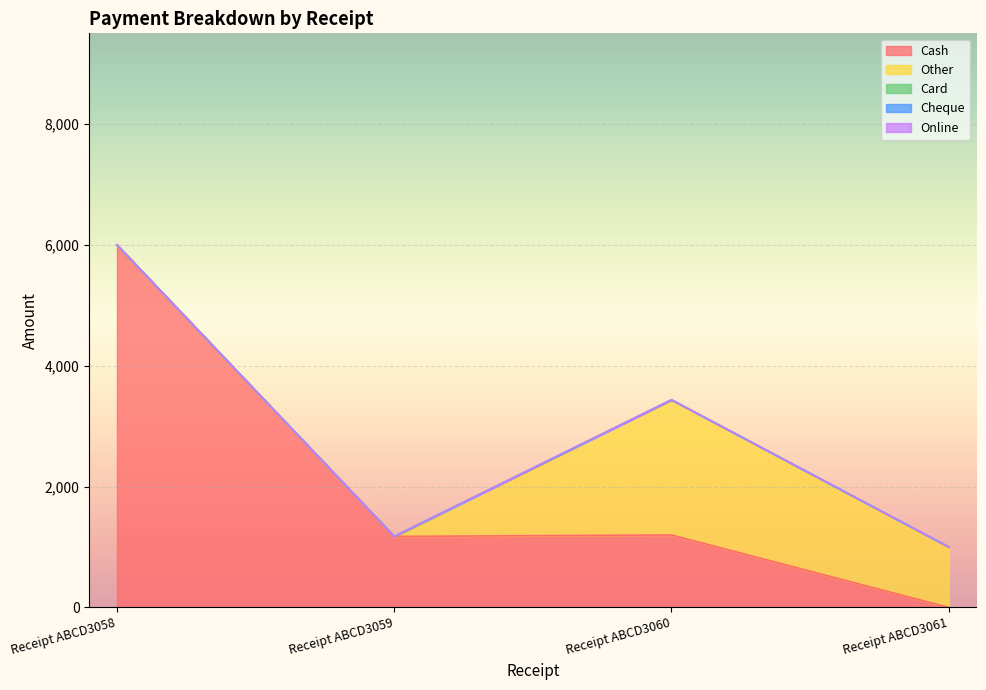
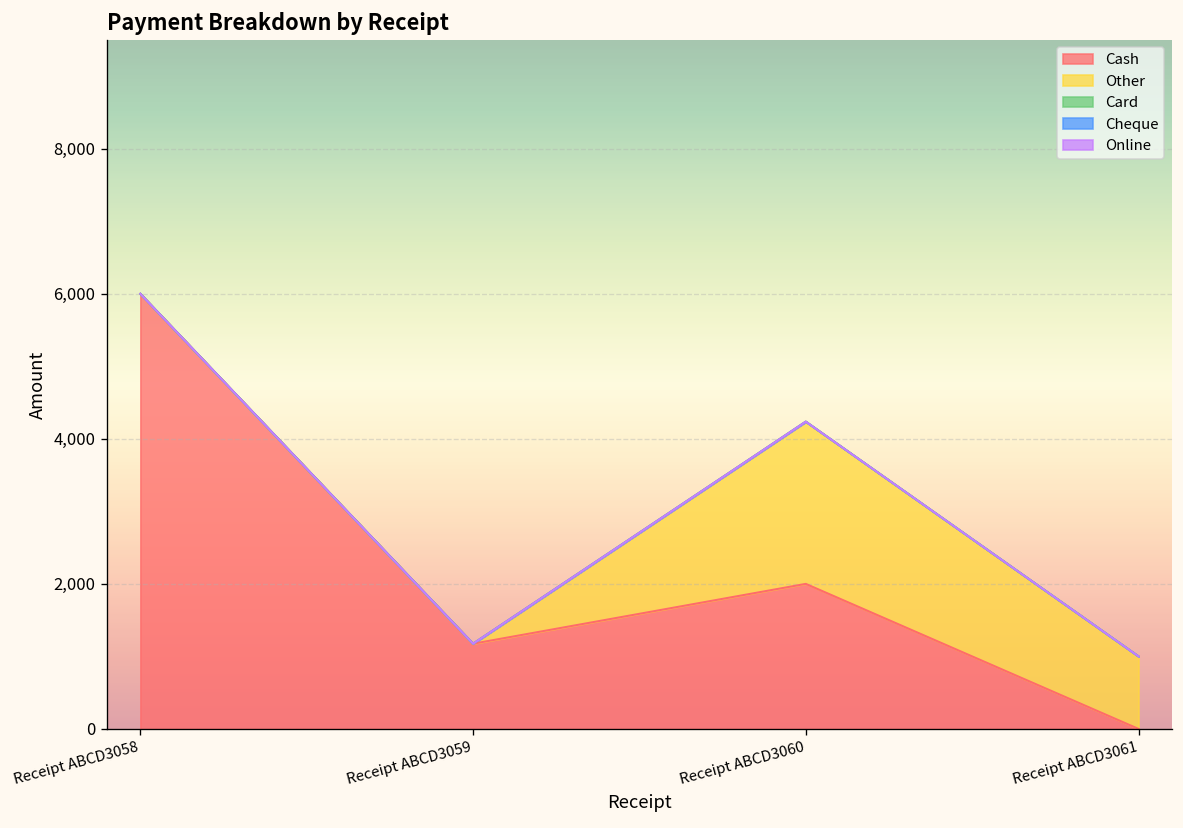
Cash, Receipt ABCD3060: 1,200 -> 2,000
